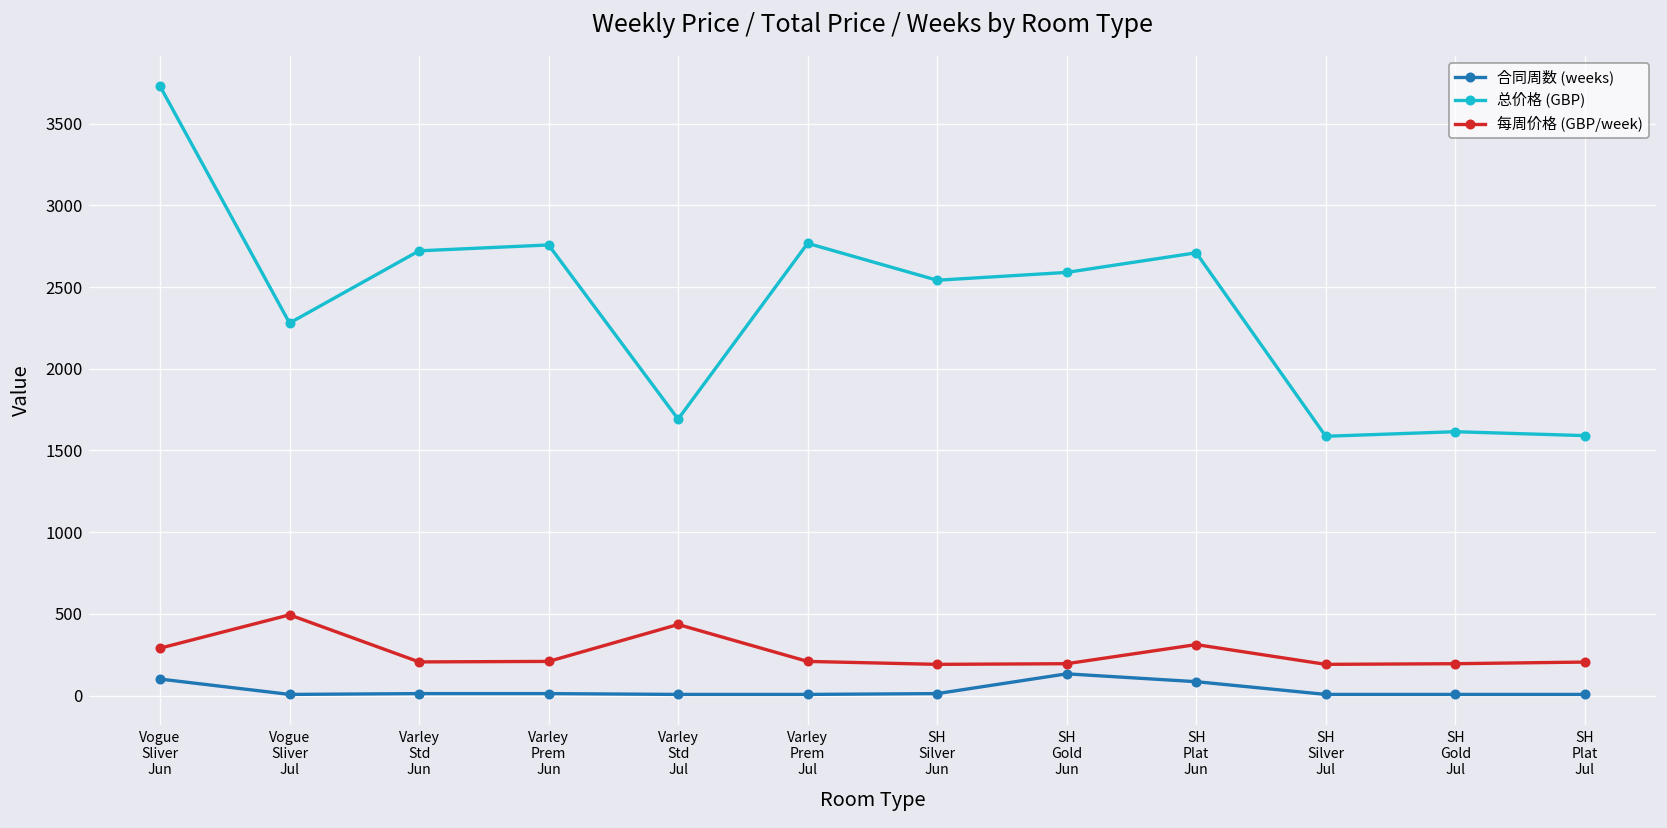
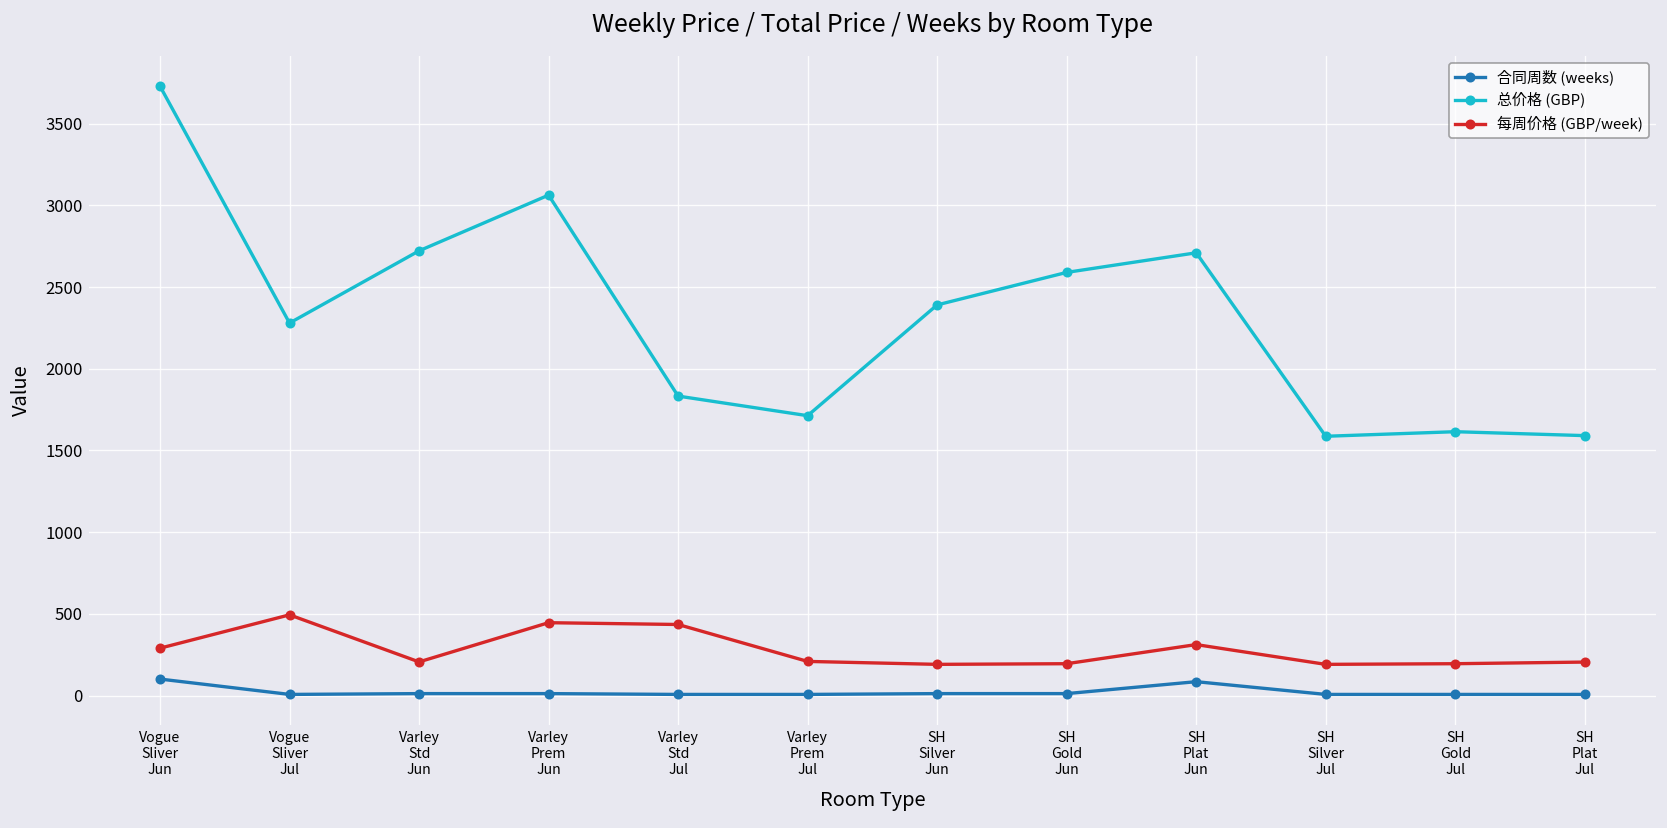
总价格 (GBP), Varley Prem Jun: 2760 -> 3060
每周价格 (GBP/week), Varley Prem Jun: 210 -> 450
总价格 (GBP), Varley Std Jul: 1690 -> 1830
总价格 (GBP), Varley Prem Jul: 2770 -> 1710
总价格 (GBP), SH Silver Jun: 2540 -> 2390
合同周数 (weeks), SH Gold Jun: 130 -> 10
